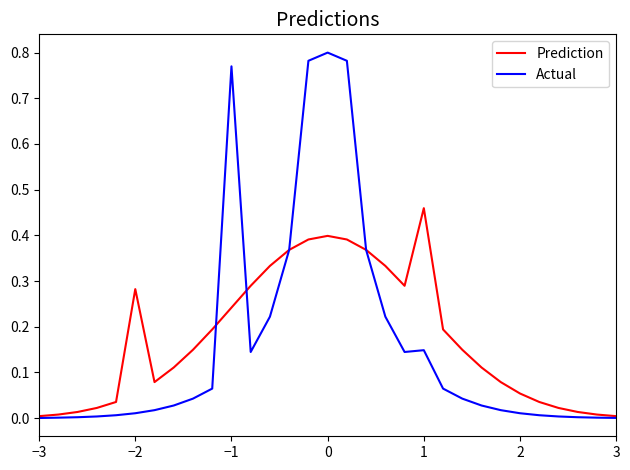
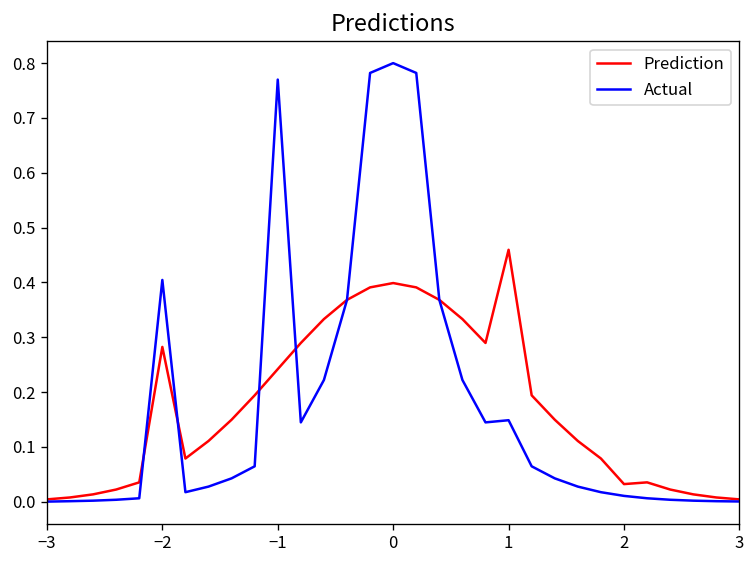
Actual, −2: 0.01 -> 0.40
Prediction, 2: 0.05 -> 0.03
